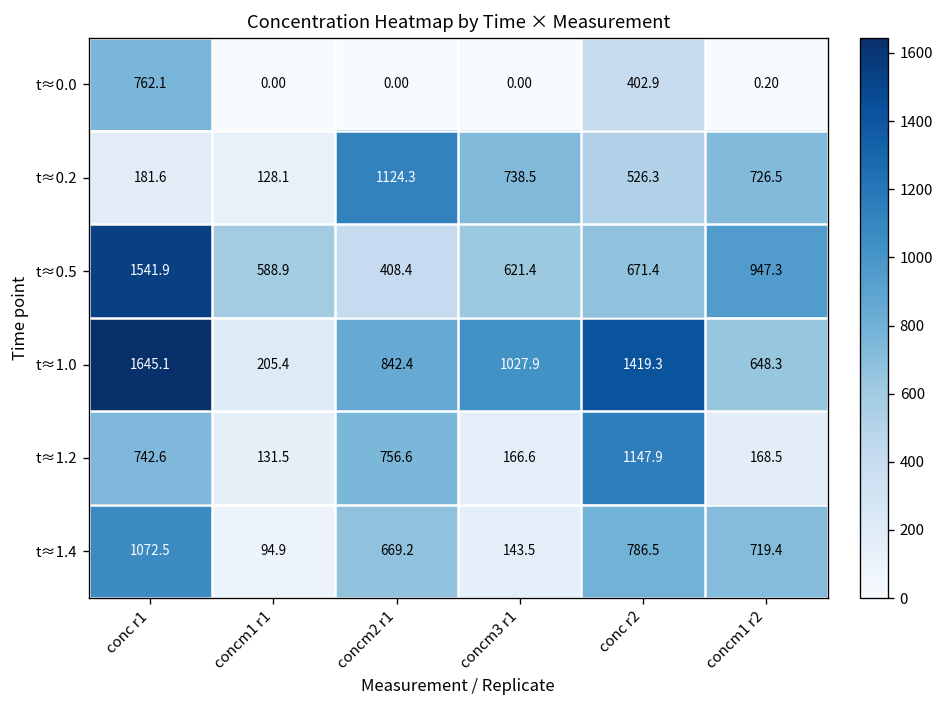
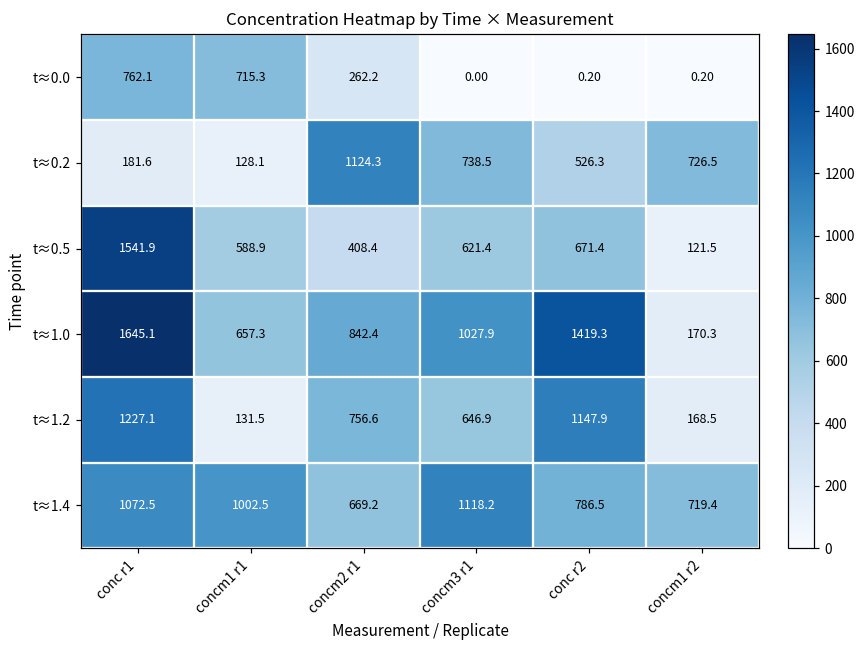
t≈0.0, concm1 r1: 0.00 -> 715.3
t≈0.0, concm2 r1: 0.00 -> 262.2
t≈0.0, conc r2: 402.9 -> 0.20
t≈0.5, concm1 r2: 947.3 -> 121.5
t≈1.0, concm1 r1: 205.4 -> 657.3
t≈1.0, concm1 r2: 648.3 -> 170.3
t≈1.2, conc r1: 742.6 -> 1227.1
t≈1.2, concm3 r1: 166.6 -> 646.9
t≈1.4, concm1 r1: 94.9 -> 1002.5
t≈1.4, concm3 r1: 143.5 -> 1118.2
